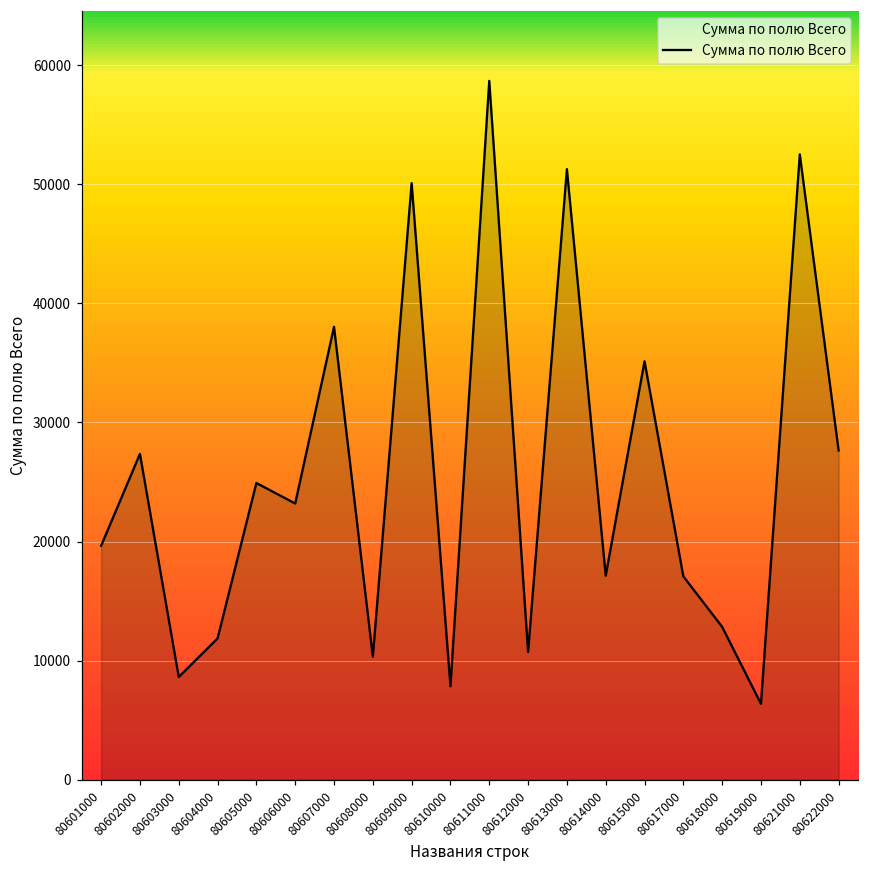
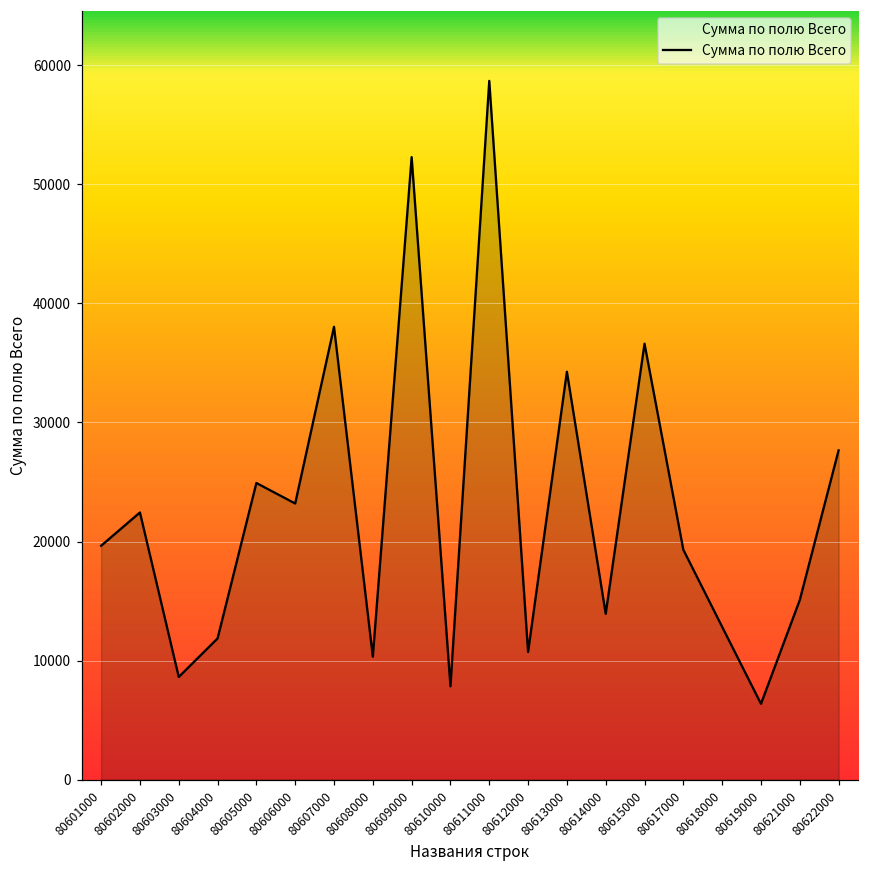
80602000: 27400 -> 22400
80609000: 50100 -> 52300
80613000: 51300 -> 34300
80614000: 17100 -> 13900
80615000: 35100 -> 36600
80617000: 17100 -> 19300
80621000: 52500 -> 15100
